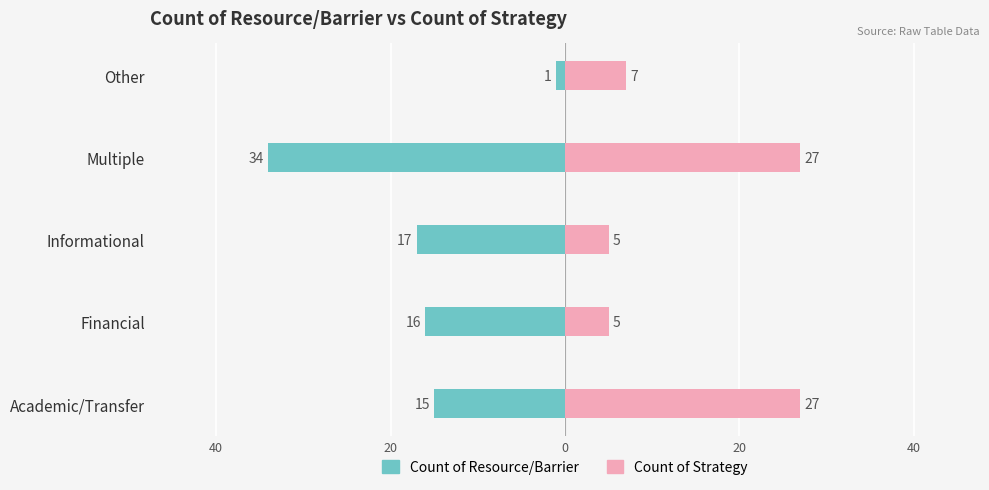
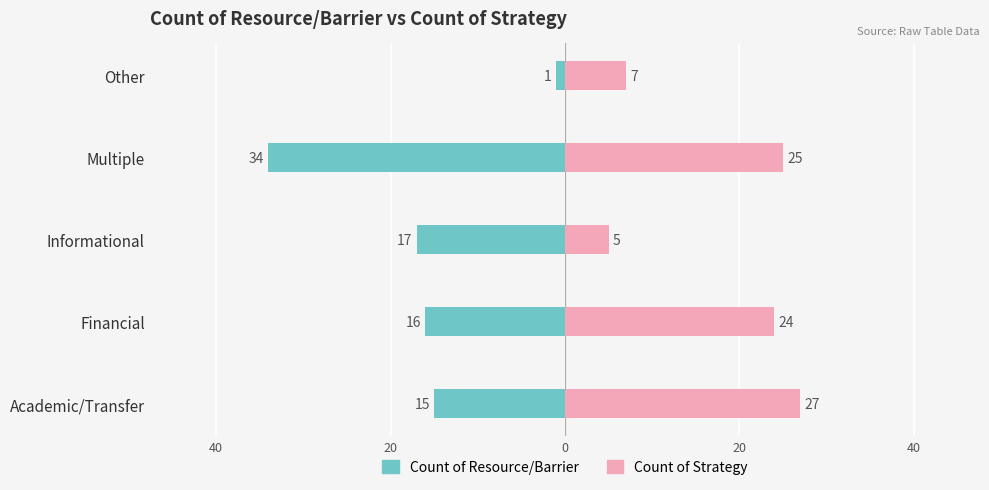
Count of Strategy, Multiple: 27 -> 25
Count of Strategy, Financial: 5 -> 24
